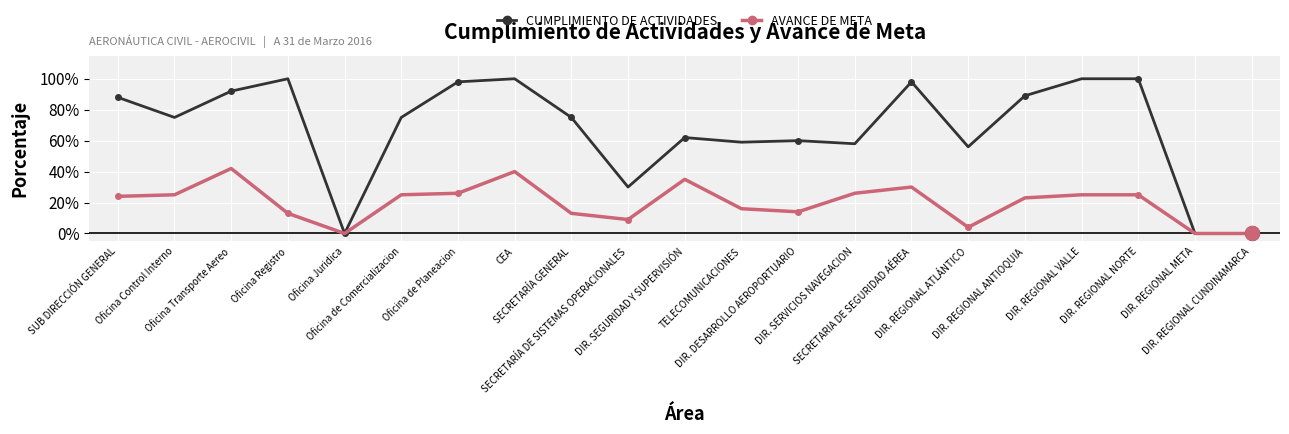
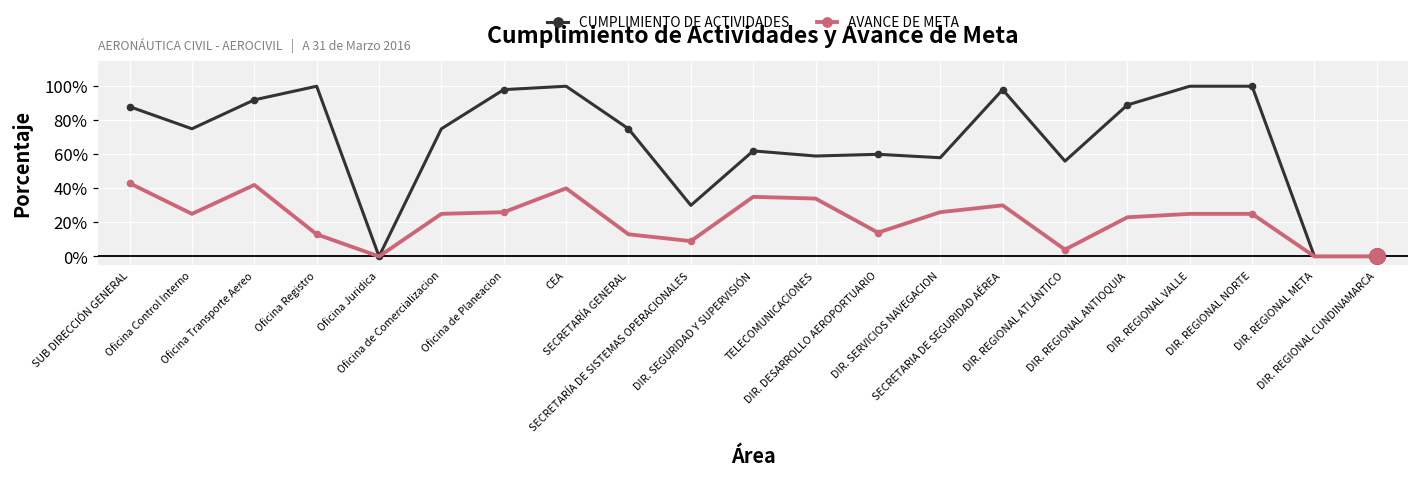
AVANCE DE META, SUB DIRECCIÓN GENERAL: 24% -> 43%
AVANCE DE META, TELECOMUNICACIONES: 16% -> 34%
